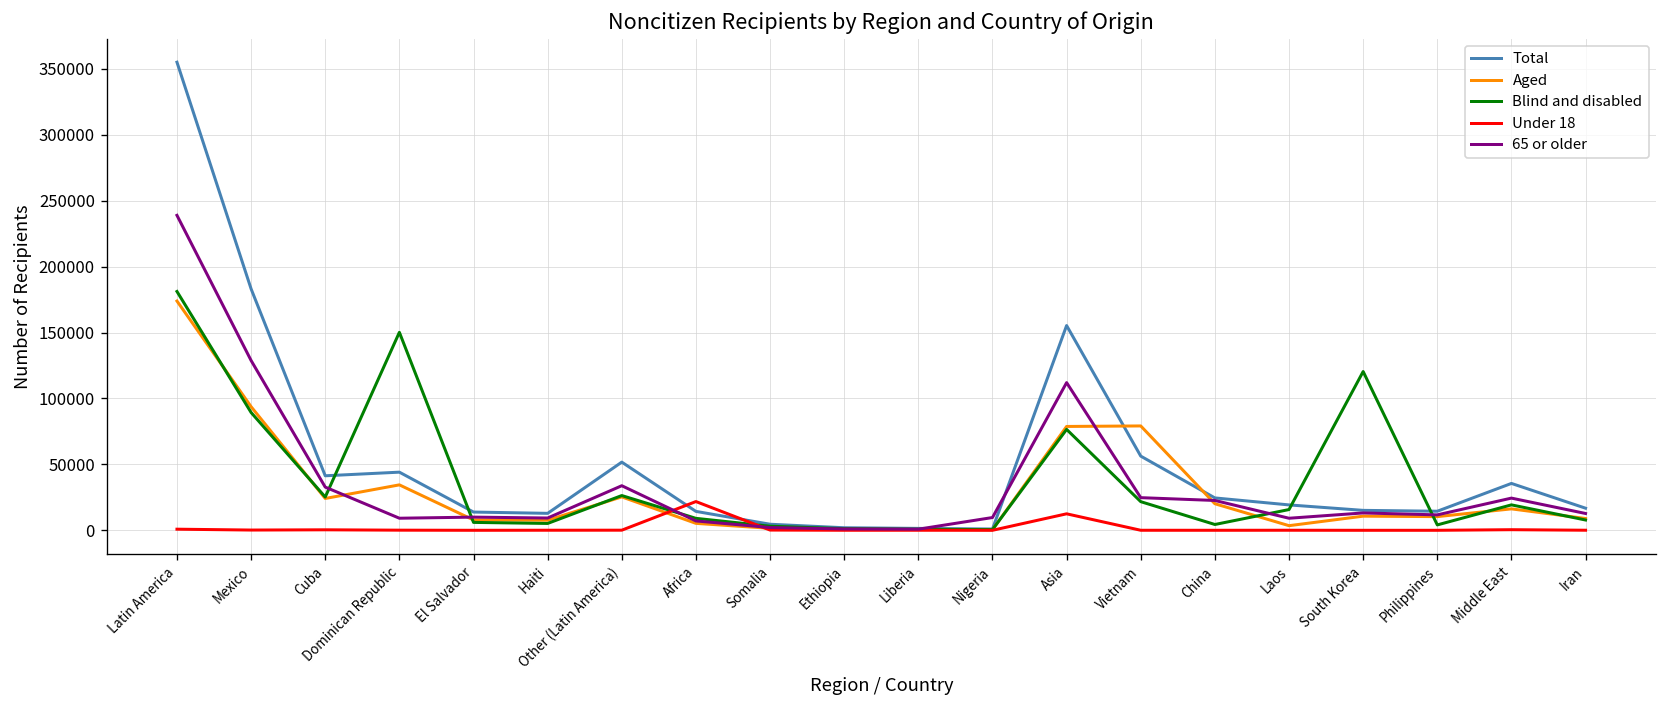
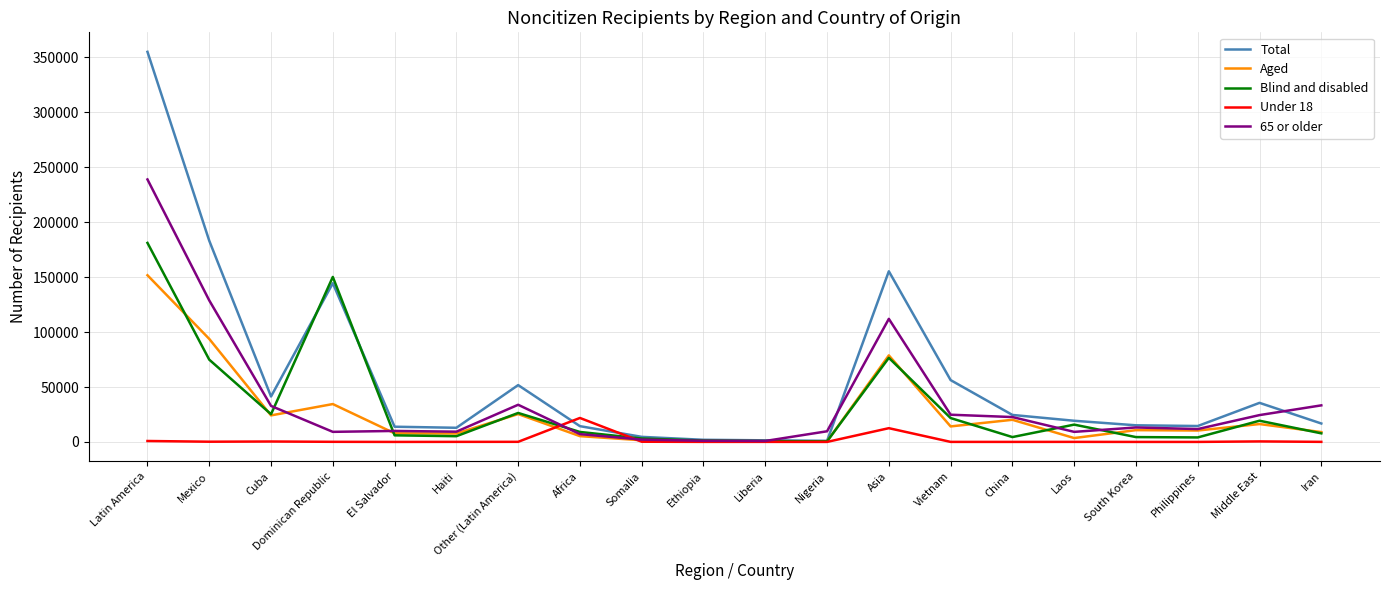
Aged, Latin America: 174000 -> 152000
Blind and disabled, Mexico: 89000 -> 75000
Total, Dominican Republic: 44000 -> 144000
Aged, Vietnam: 79000 -> 14000
Blind and disabled, South Korea: 120000 -> 4000
65 or older, Iran: 13000 -> 33000
